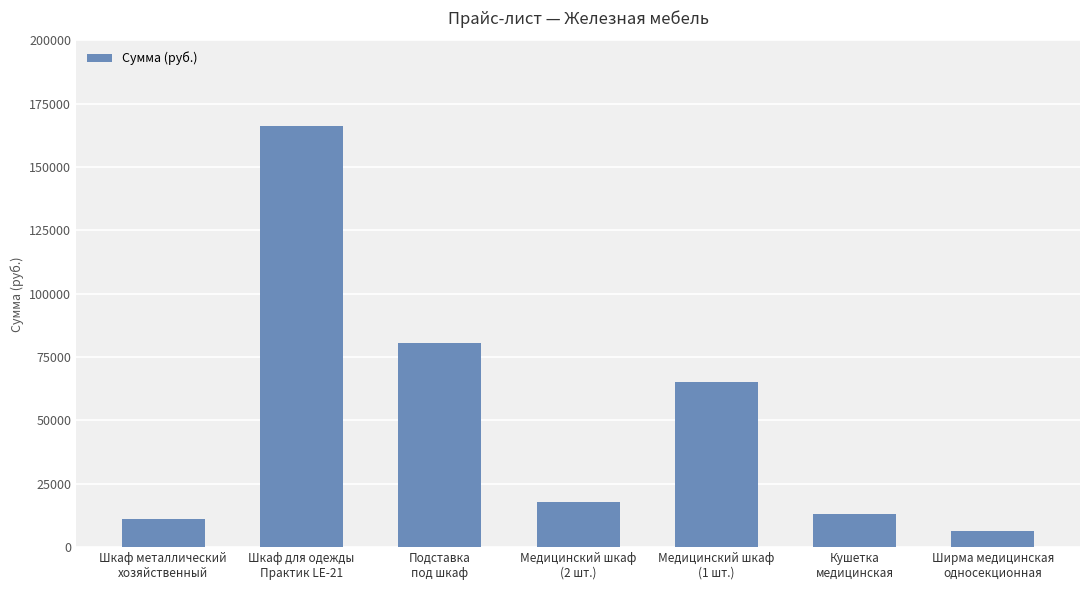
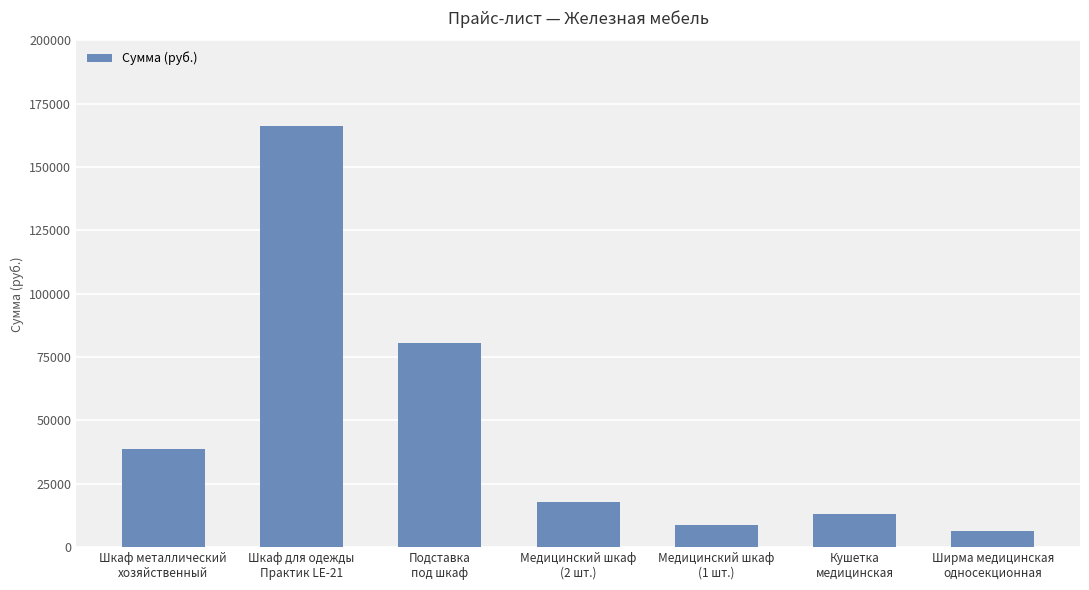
Шкаф металлический хозяйственный: 11000 -> 39000
Медицинский шкаф (1 шт.): 65000 -> 9000
